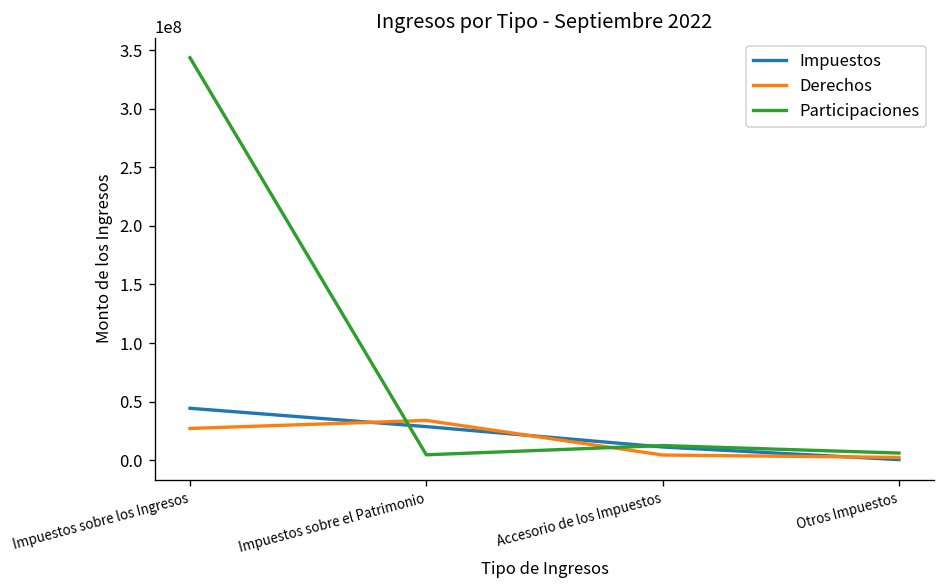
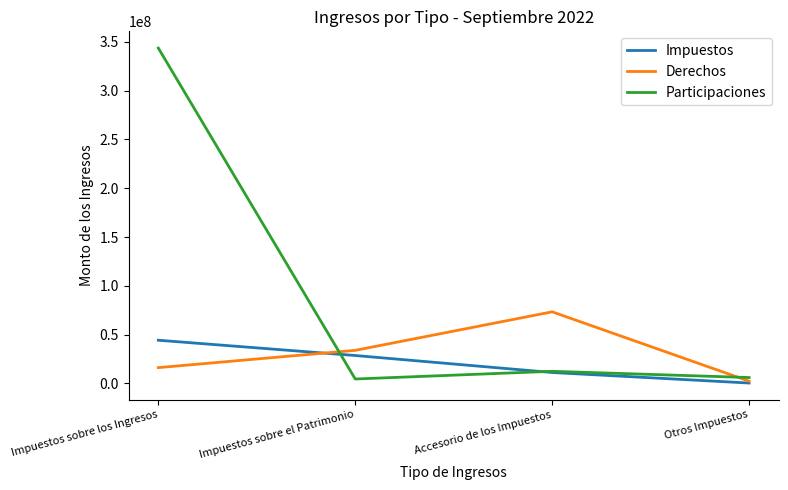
Derechos, Impuestos sobre los Ingresos: 30000000 -> 20000000
Derechos, Accesorio de los Impuestos: 0 -> 70000000
